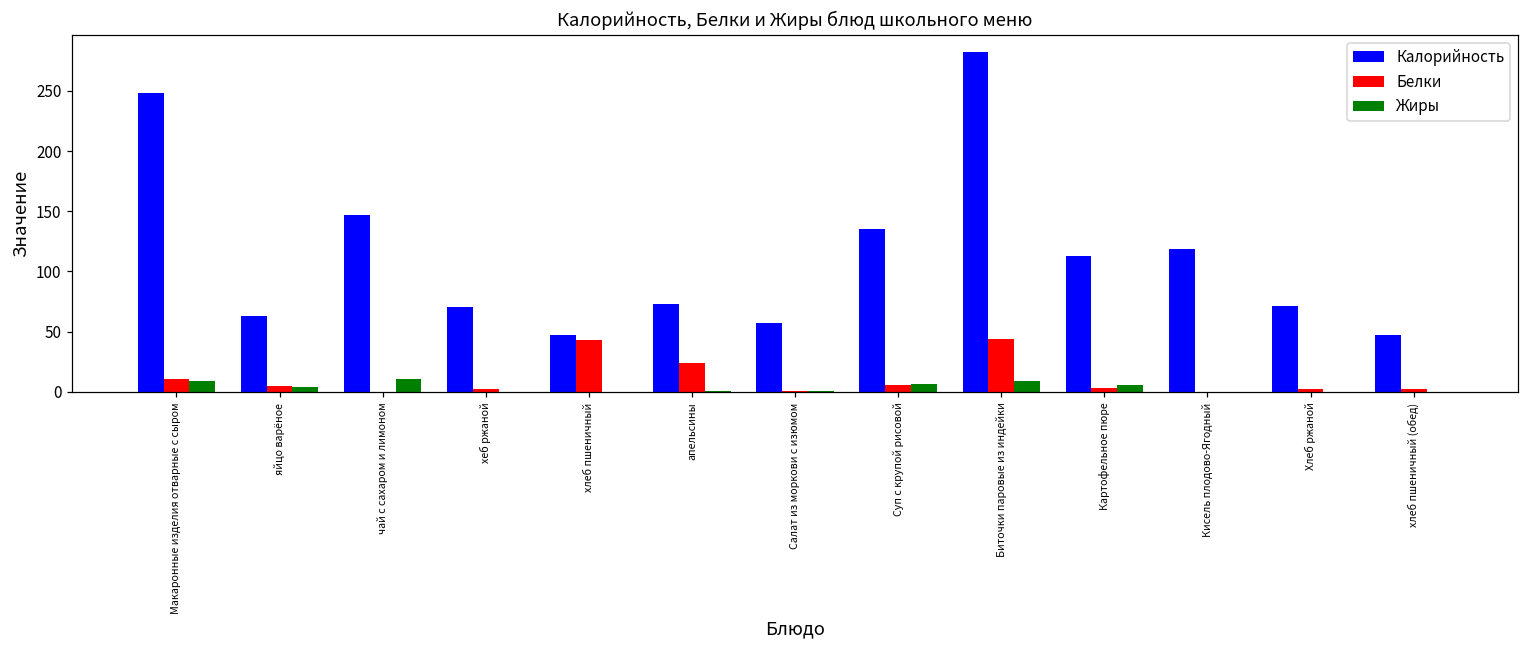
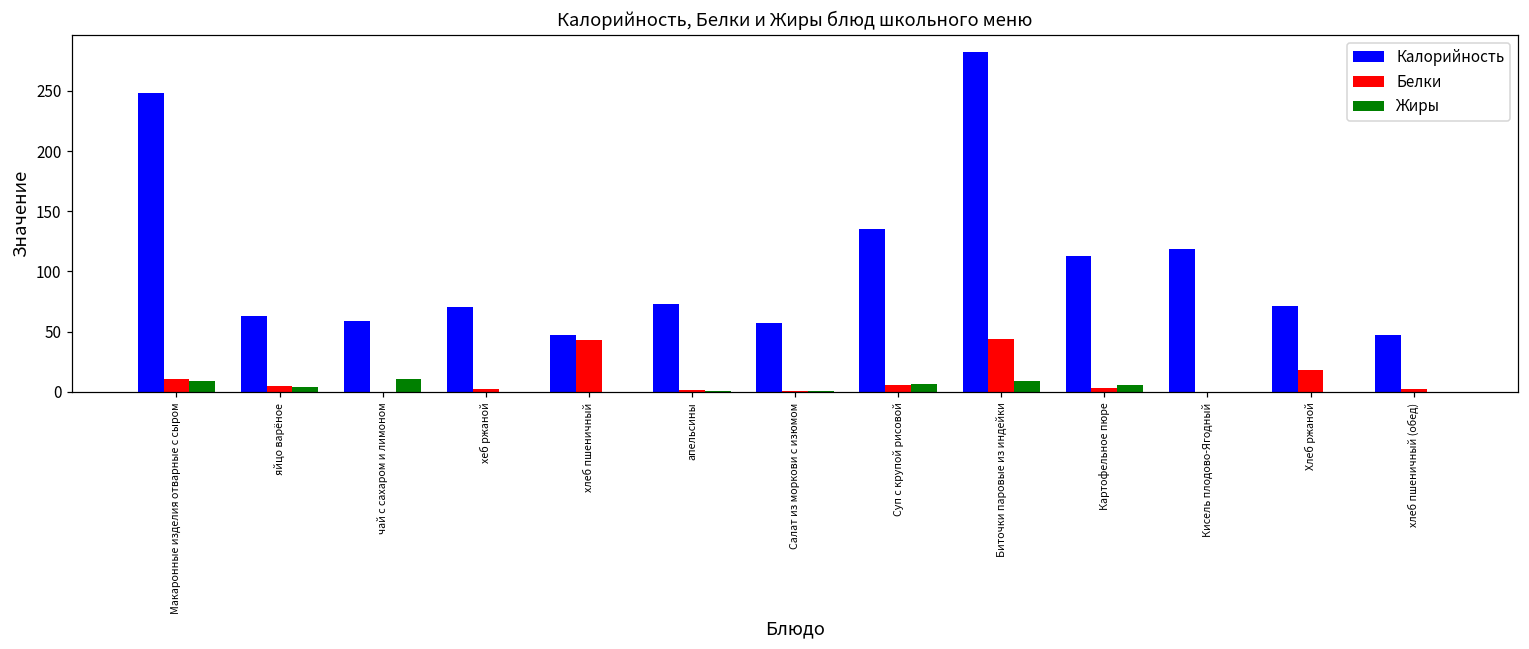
Калорийность, чай с сахаром и лимоном: 147 -> 59
Белки, апельсины: 24 -> 2
Белки, Хлеб ржаной: 2 -> 18
